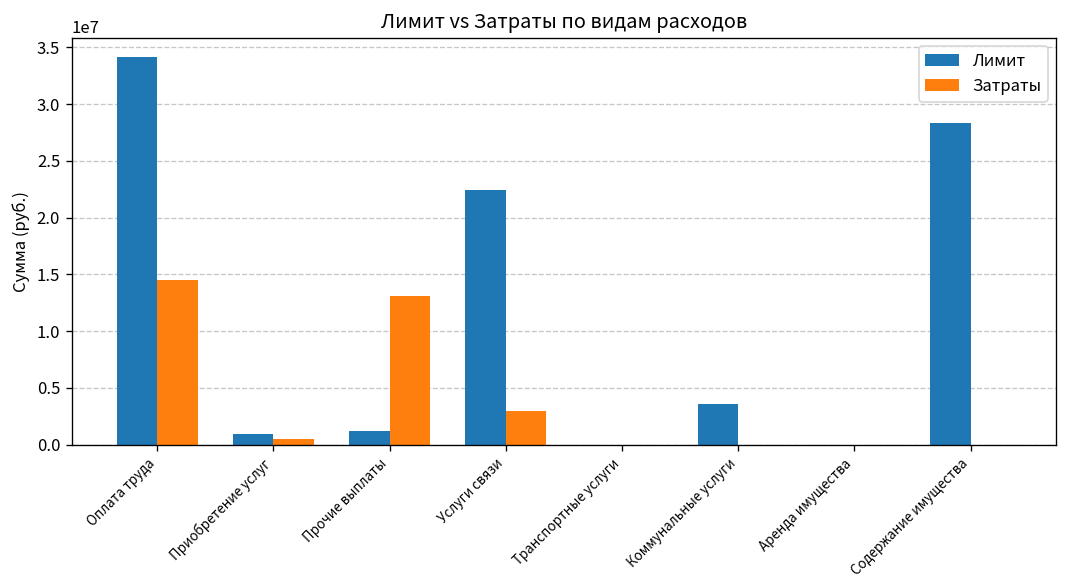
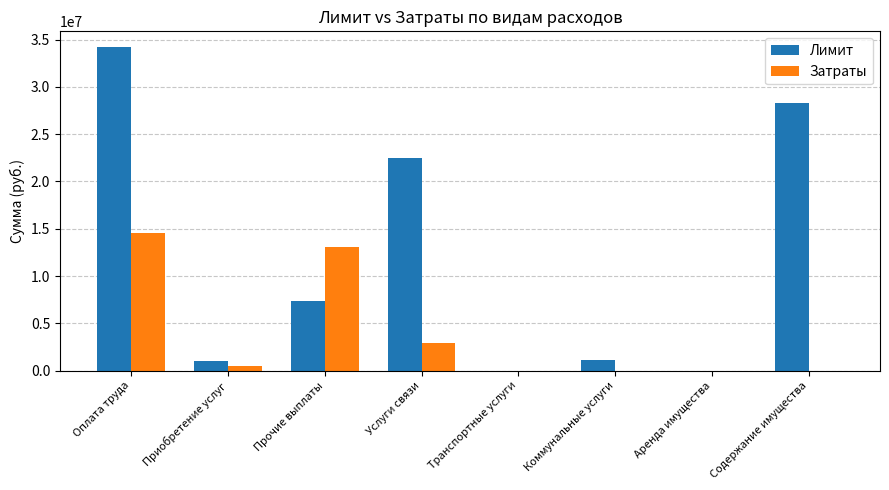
Лимит, Прочие выплаты: 1000000 -> 7000000
Лимит, Коммунальные услуги: 4000000 -> 1000000
